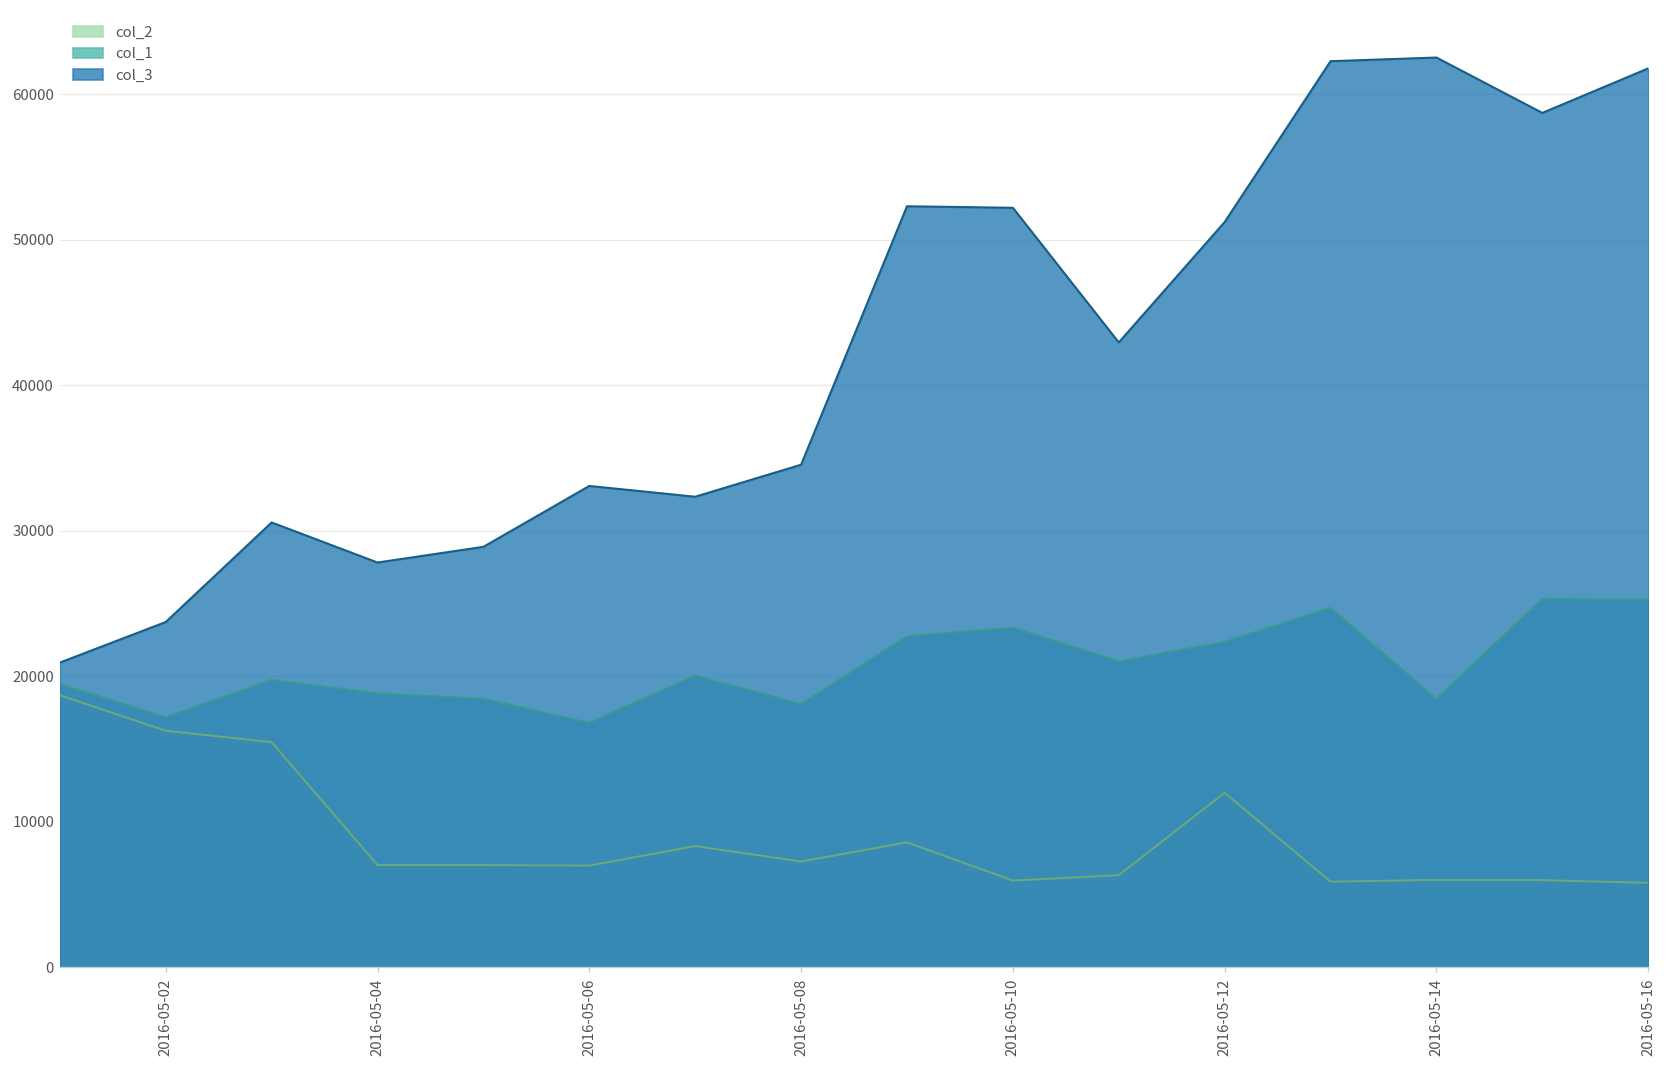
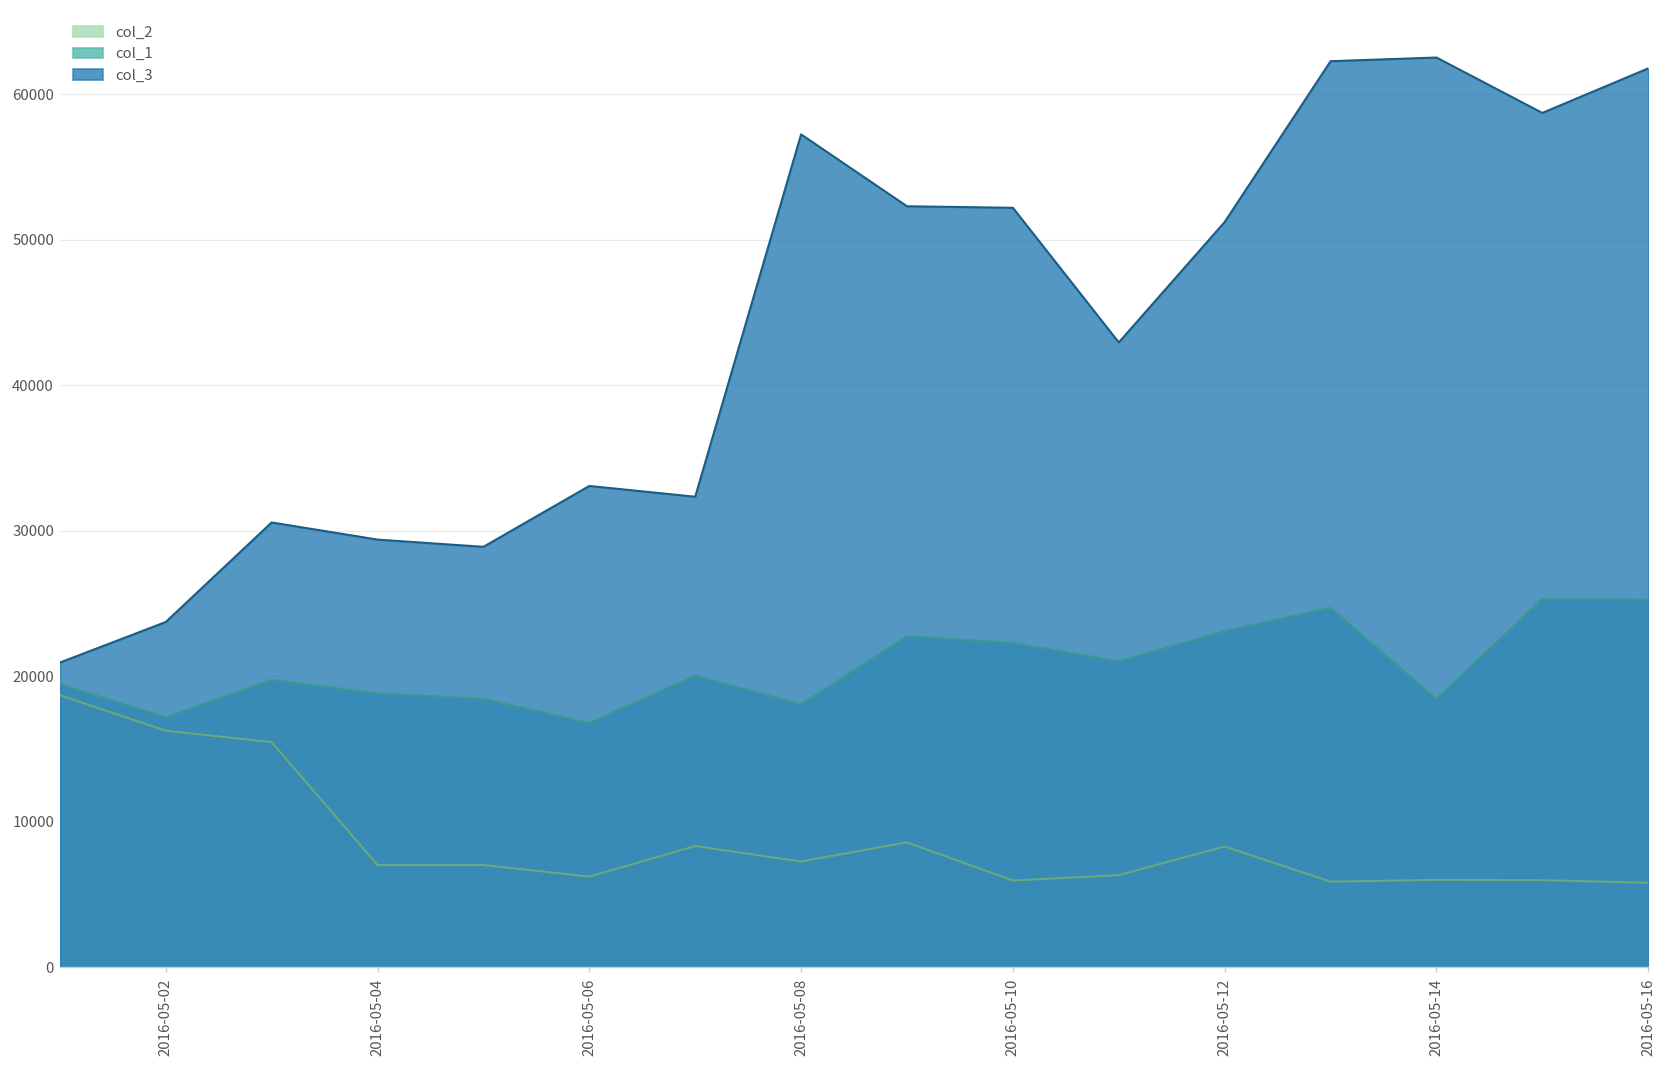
col_3, 2016-05-04: 27800 -> 29400
col_2, 2016-05-06: 7000 -> 6200
col_3, 2016-05-08: 34600 -> 57300
col_1, 2016-05-10: 23300 -> 22300
col_2, 2016-05-12: 12000 -> 8300
col_1, 2016-05-12: 22400 -> 23100
